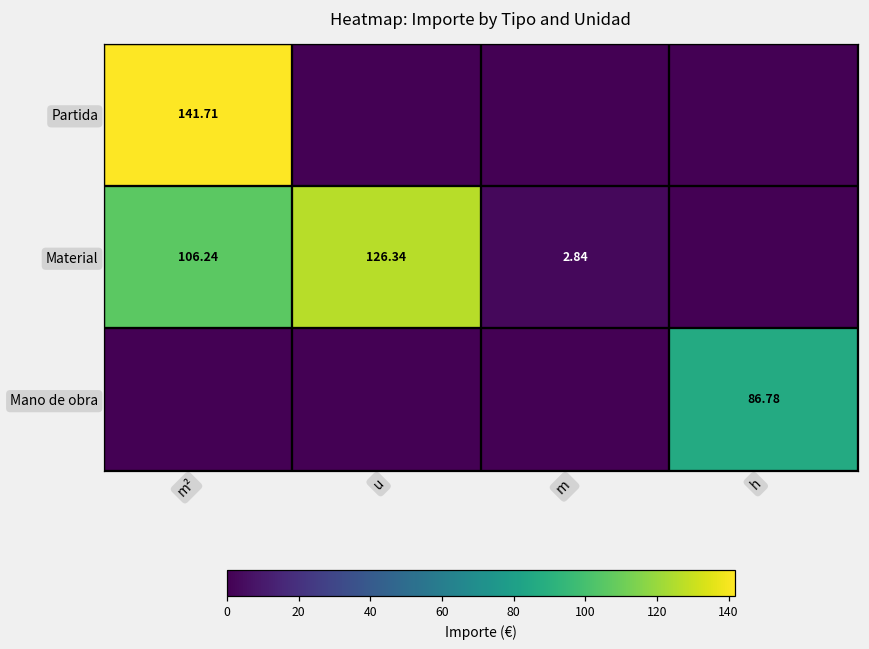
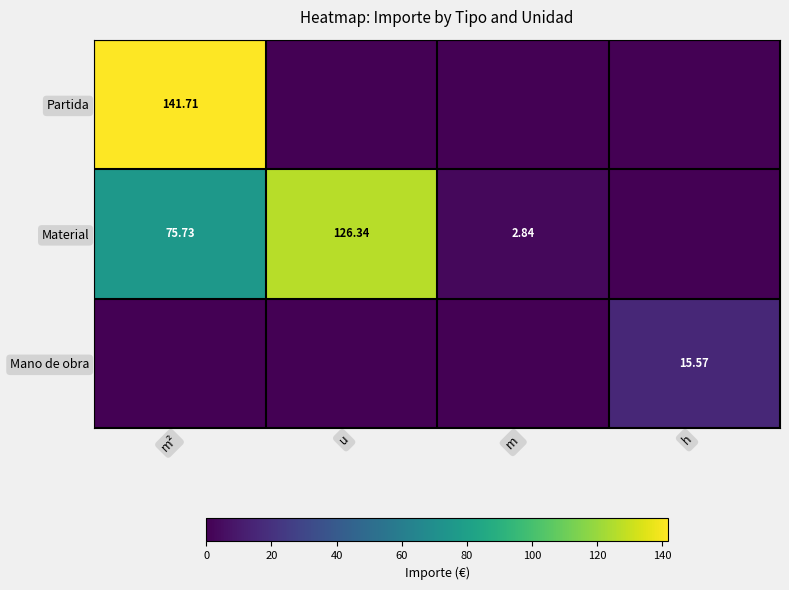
Material, m²: 106.24 -> 75.73
Mano de obra, h: 86.78 -> 15.57
